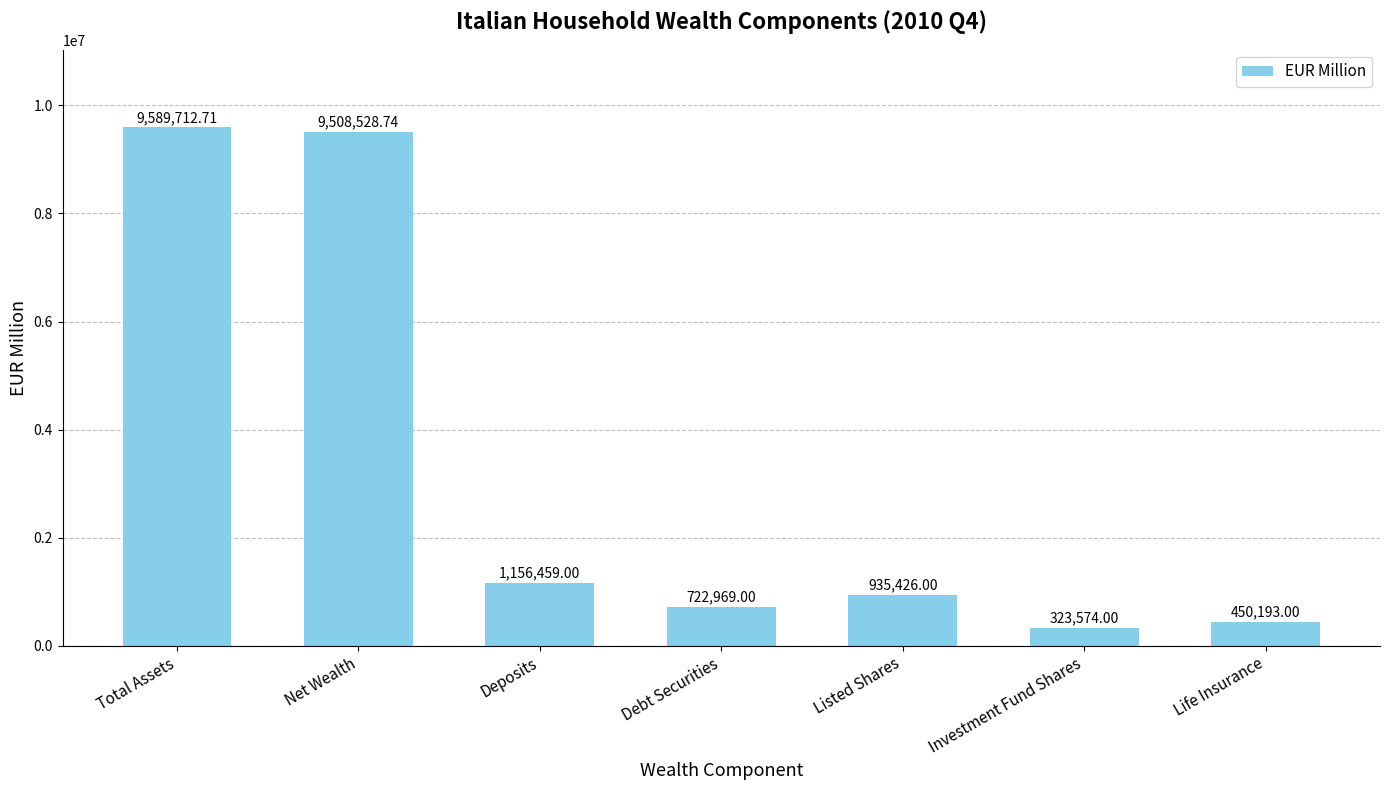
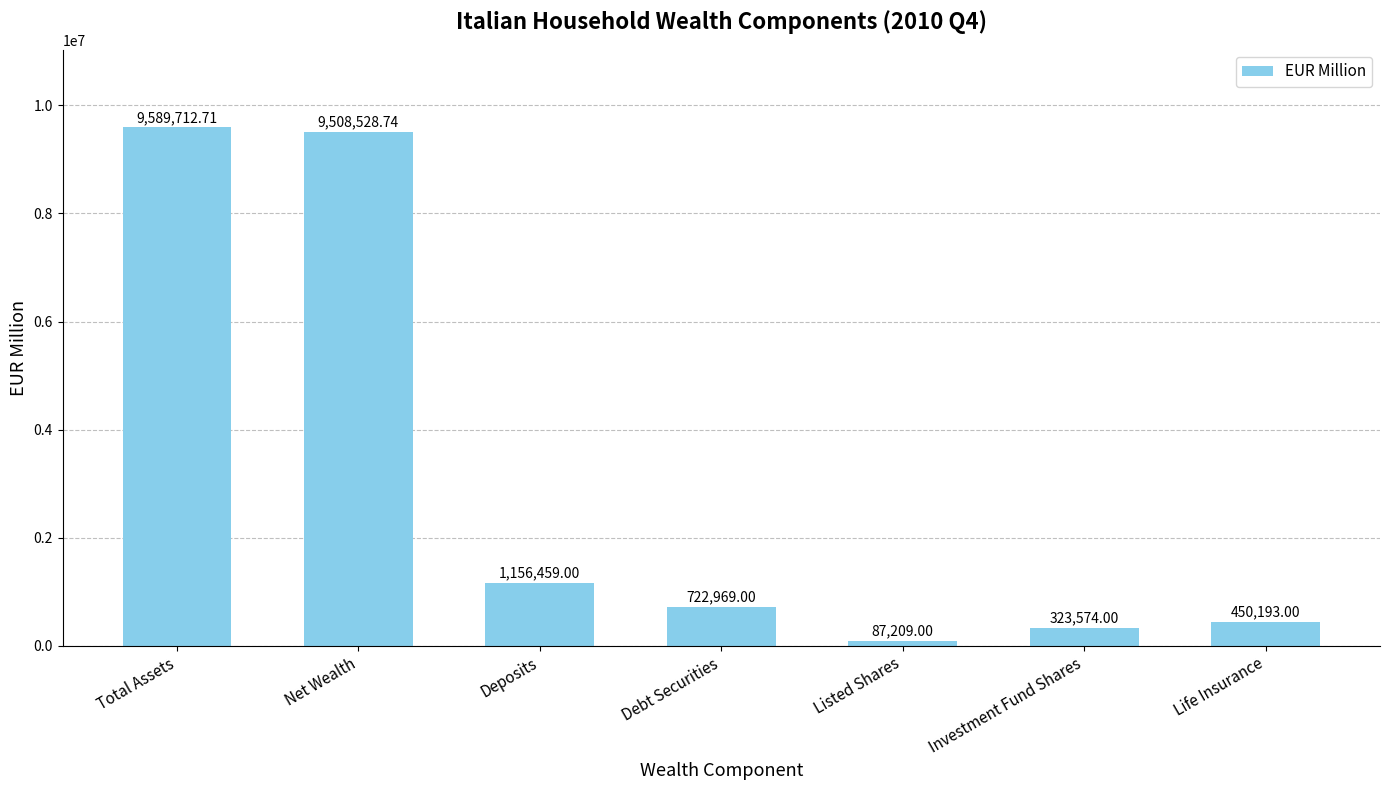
Listed Shares: 935,426.00 -> 87,209.00
